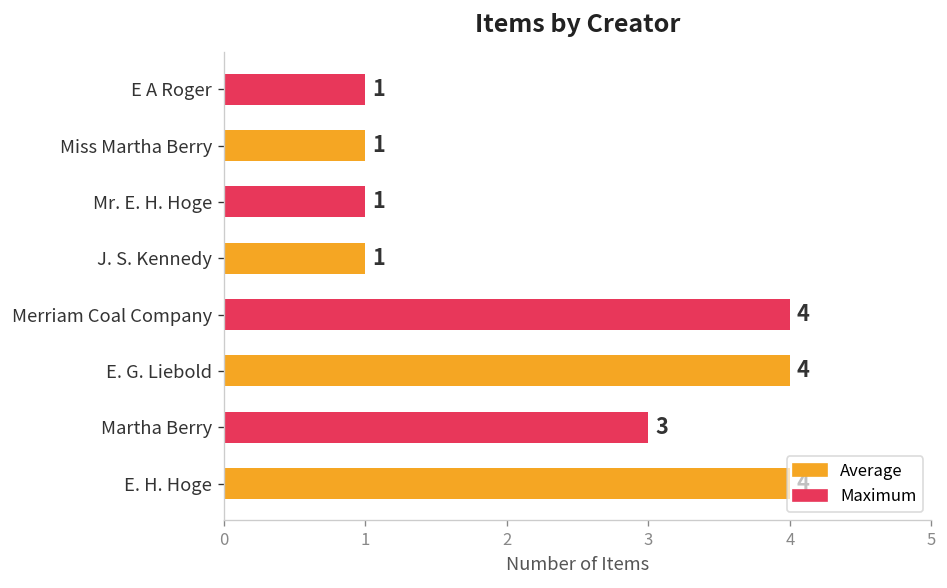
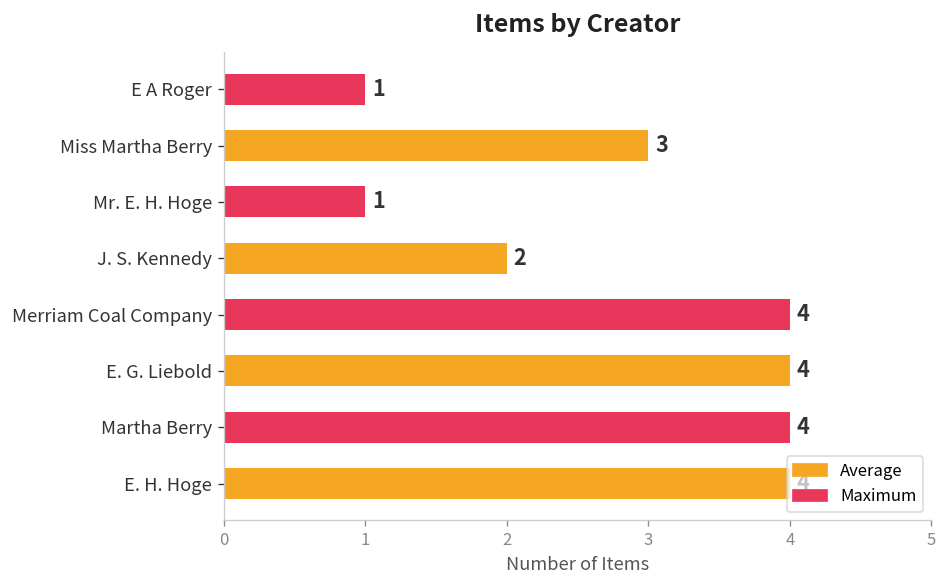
Miss Martha Berry: 1 -> 3
J. S. Kennedy: 1 -> 2
Martha Berry: 3 -> 4
